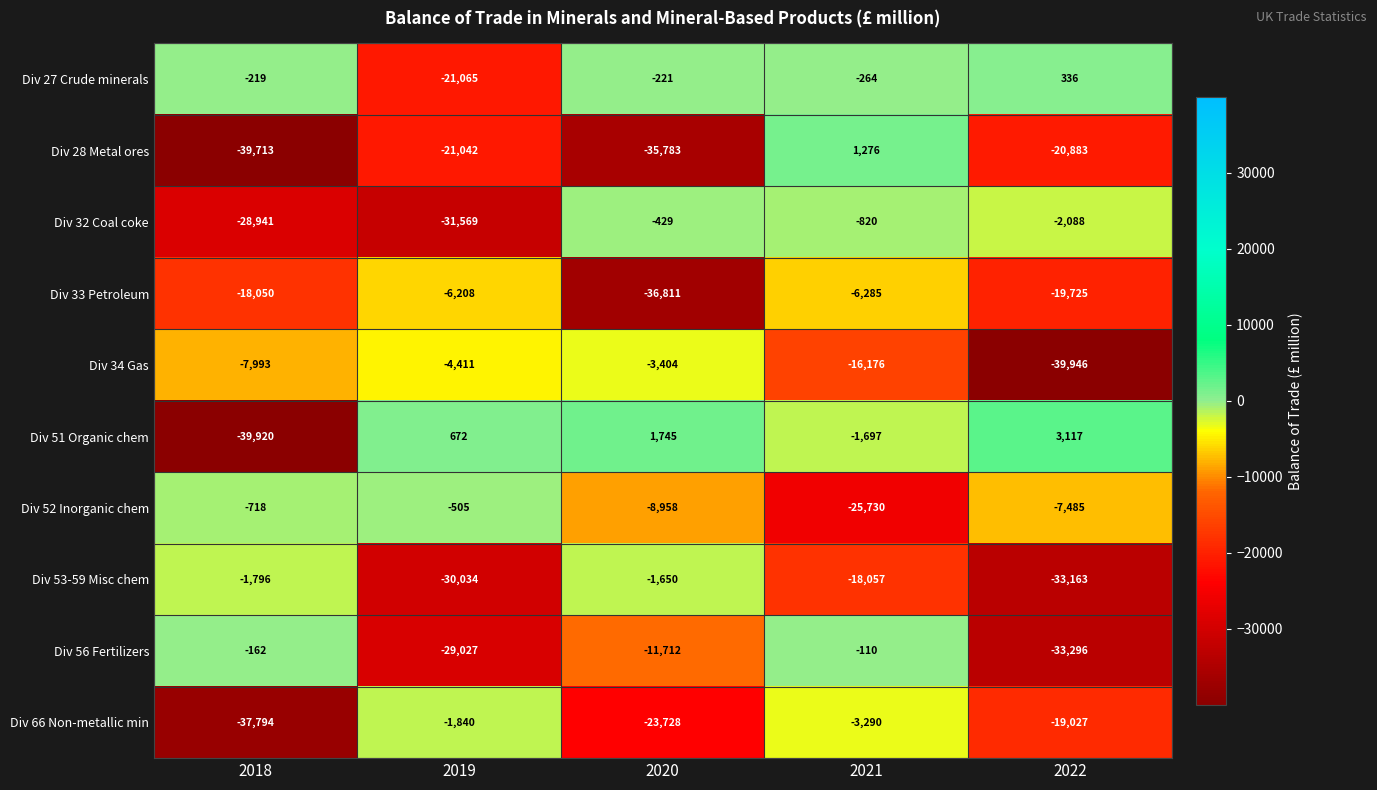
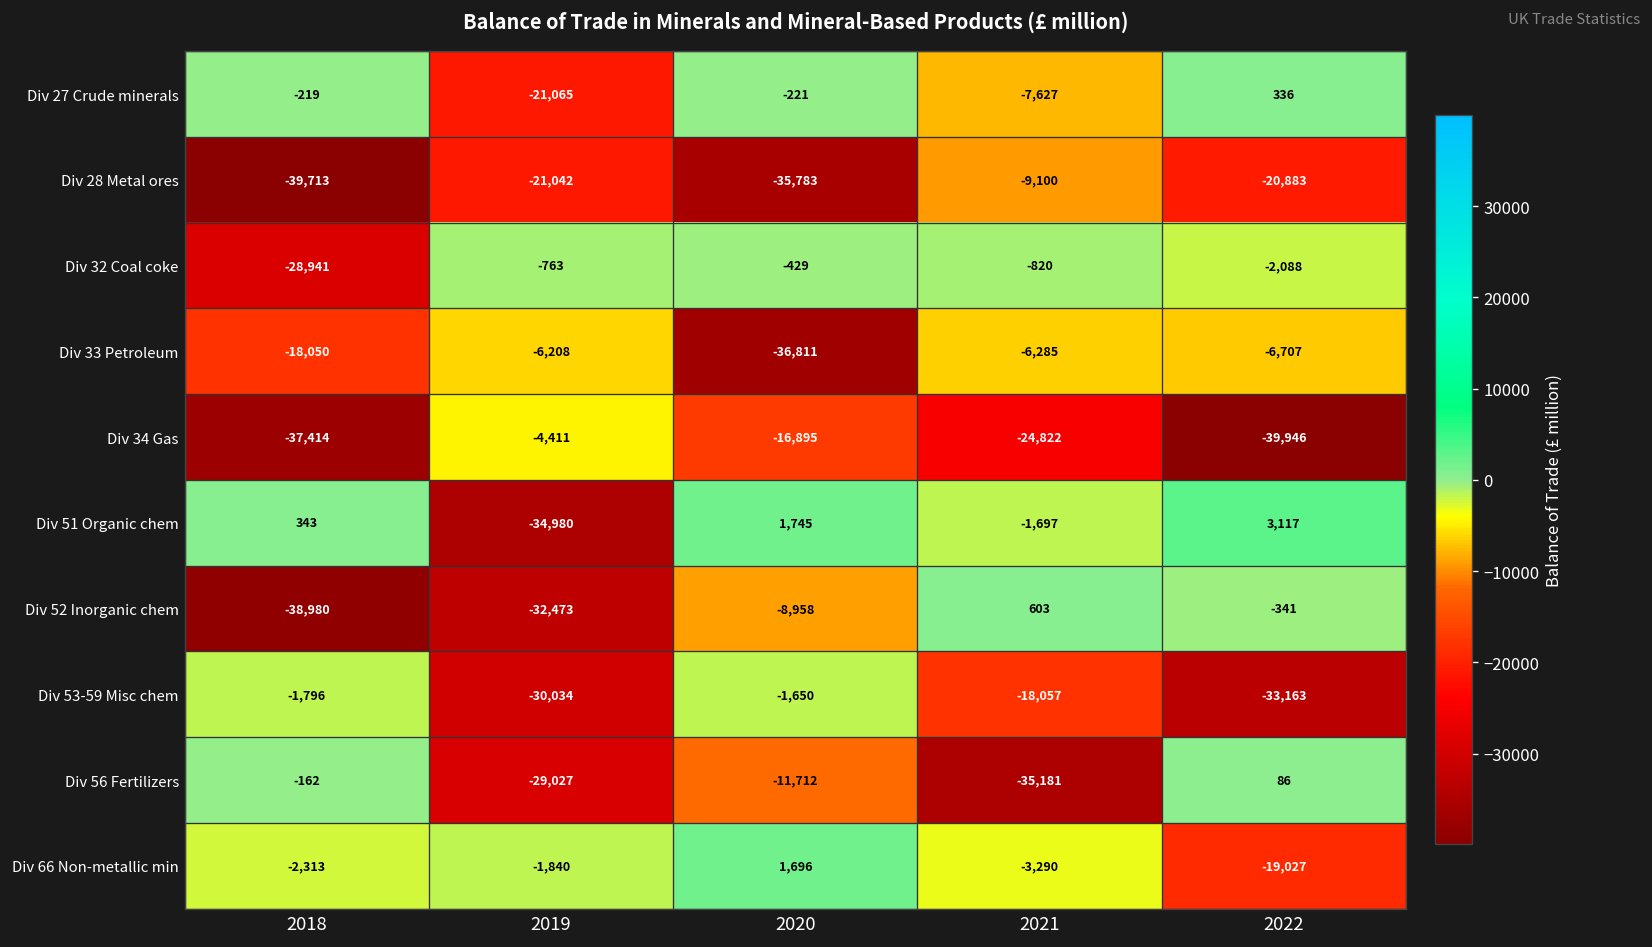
Div 27 Crude minerals, 2021: -264 -> -7,627
Div 28 Metal ores, 2021: 1,276 -> -9,100
Div 32 Coal coke, 2019: -31,569 -> -763
Div 33 Petroleum, 2022: -19,725 -> -6,707
Div 34 Gas, 2018: -7,993 -> -37,414
Div 34 Gas, 2020: -3,404 -> -16,895
Div 34 Gas, 2021: -16,176 -> -24,822
Div 51 Organic chem, 2018: -39,920 -> 343
Div 51 Organic chem, 2019: 672 -> -34,980
Div 52 Inorganic chem, 2018: -718 -> -38,980
Div 52 Inorganic chem, 2019: -505 -> -32,473
Div 52 Inorganic chem, 2021: -25,730 -> 603
Div 52 Inorganic chem, 2022: -7,485 -> -341
Div 56 Fertilizers, 2021: -110 -> -35,181
Div 56 Fertilizers, 2022: -33,296 -> 86
Div 66 Non-metallic min, 2018: -37,794 -> -2,313
Div 66 Non-metallic min, 2020: -23,728 -> 1,696
